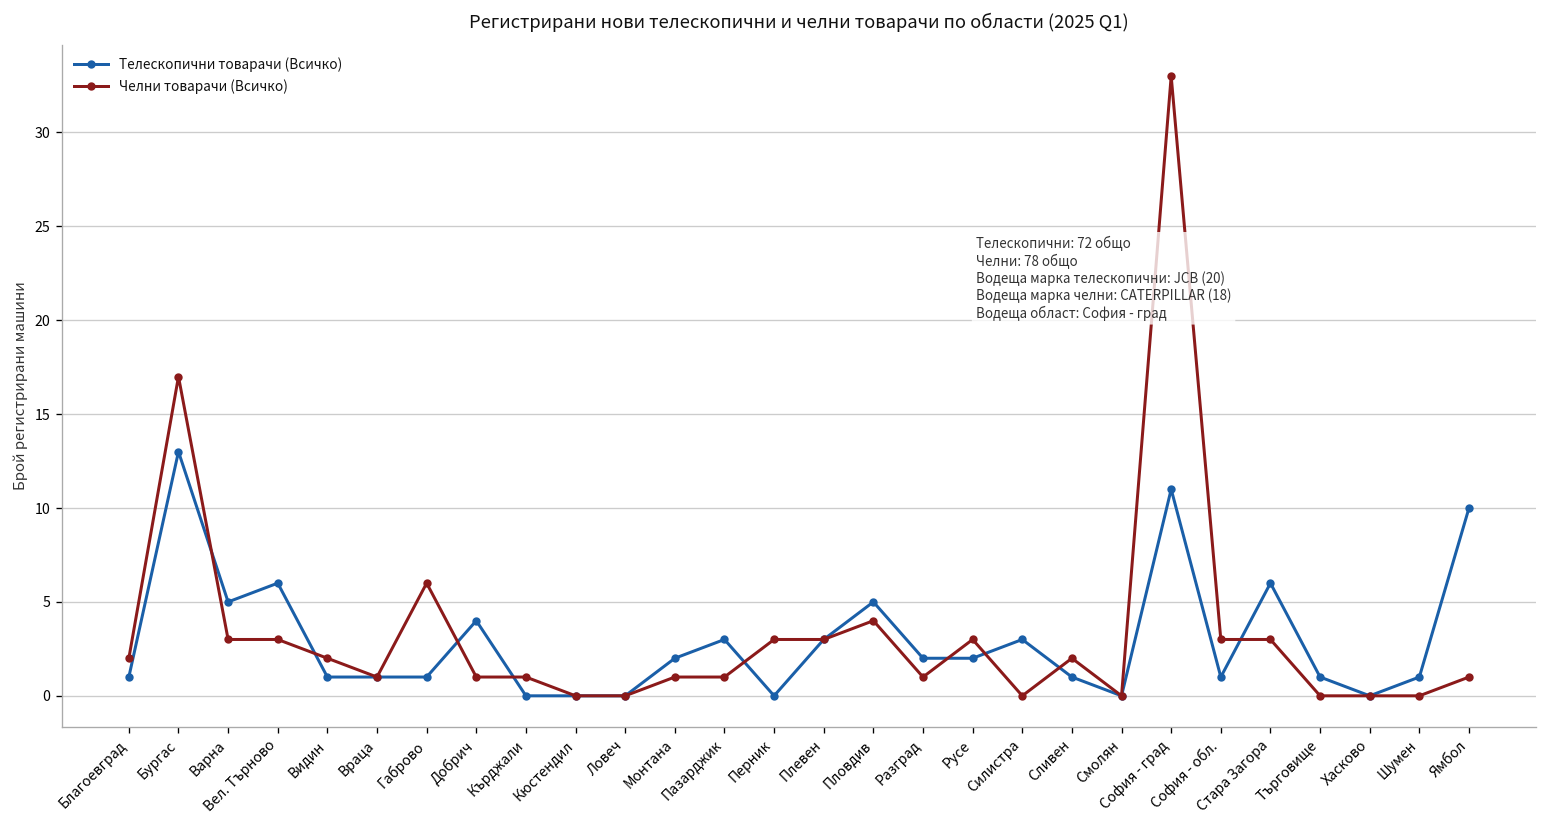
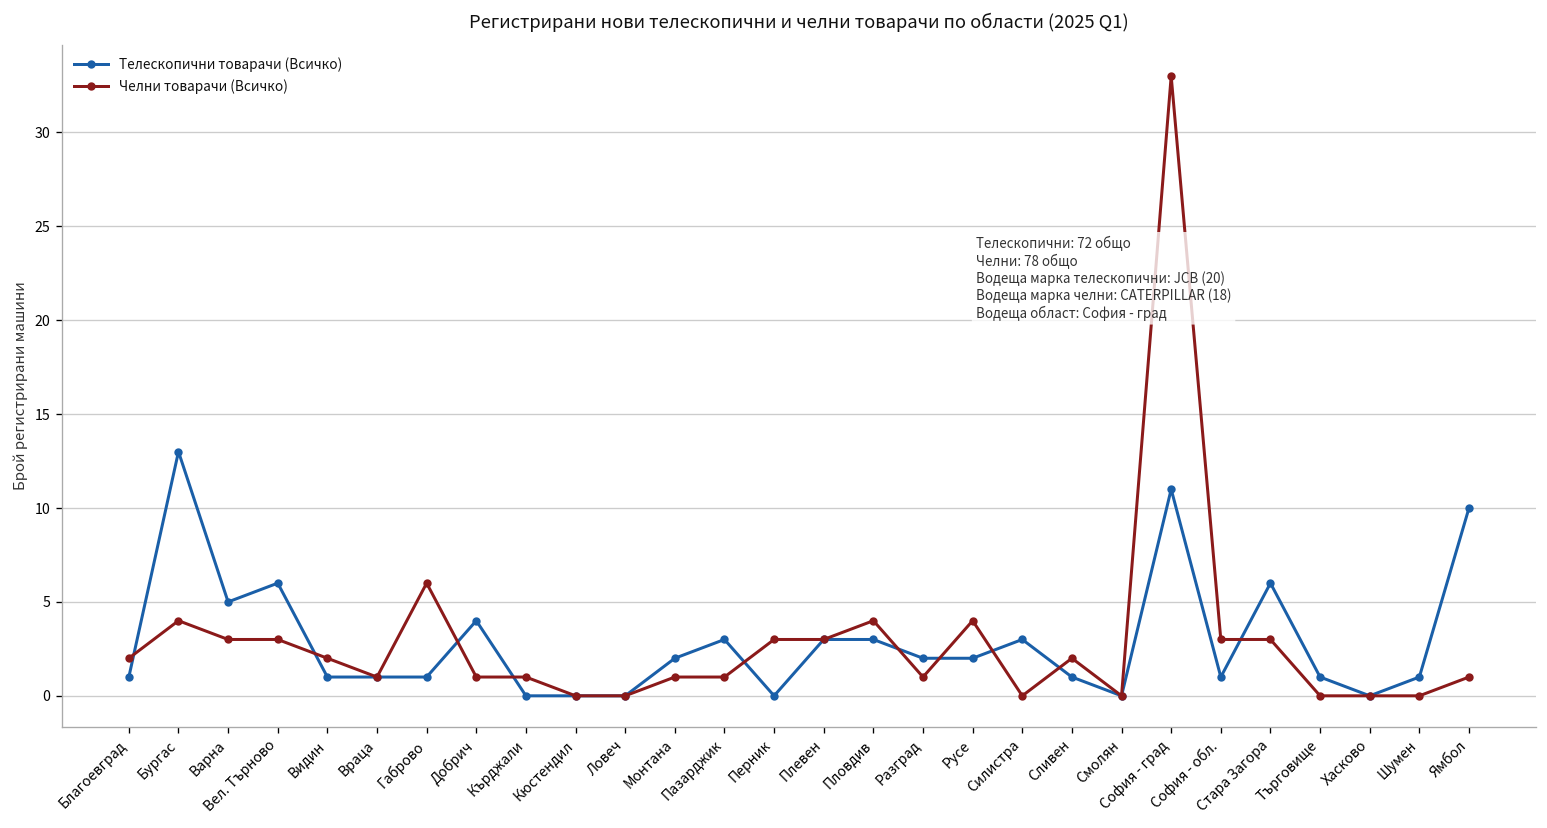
Челни товарачи (Всичко), Бургас: 17 -> 4
Телескопични товарачи (Всичко), Пловдив: 5 -> 3
Челни товарачи (Всичко), Русе: 3 -> 4
